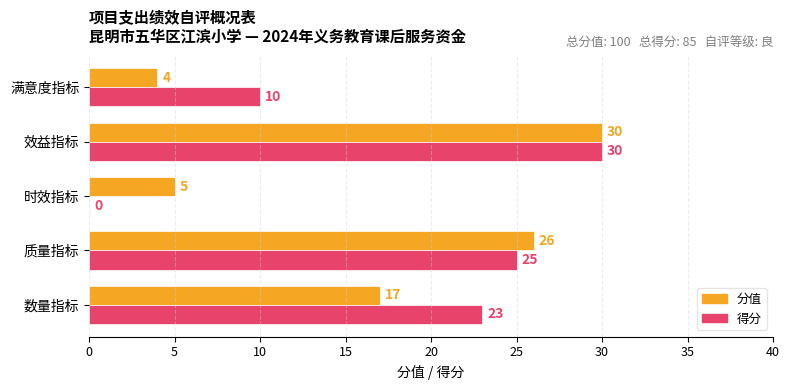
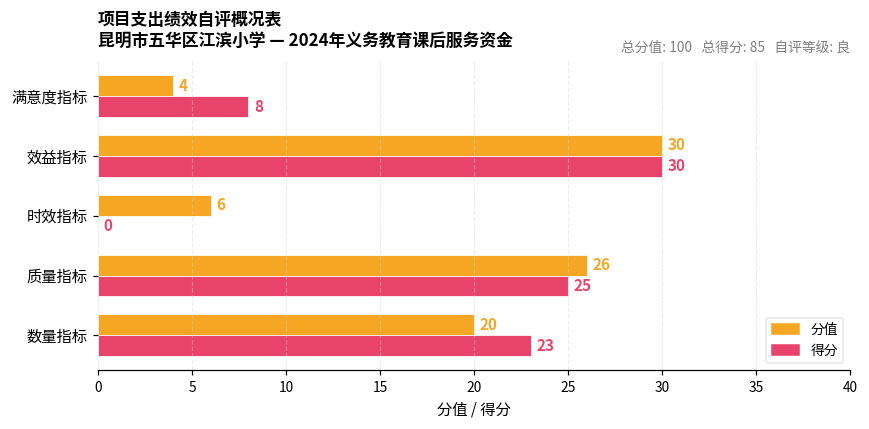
得分, 满意度指标: 10 -> 8
分值, 时效指标: 5 -> 6
分值, 数量指标: 17 -> 20
